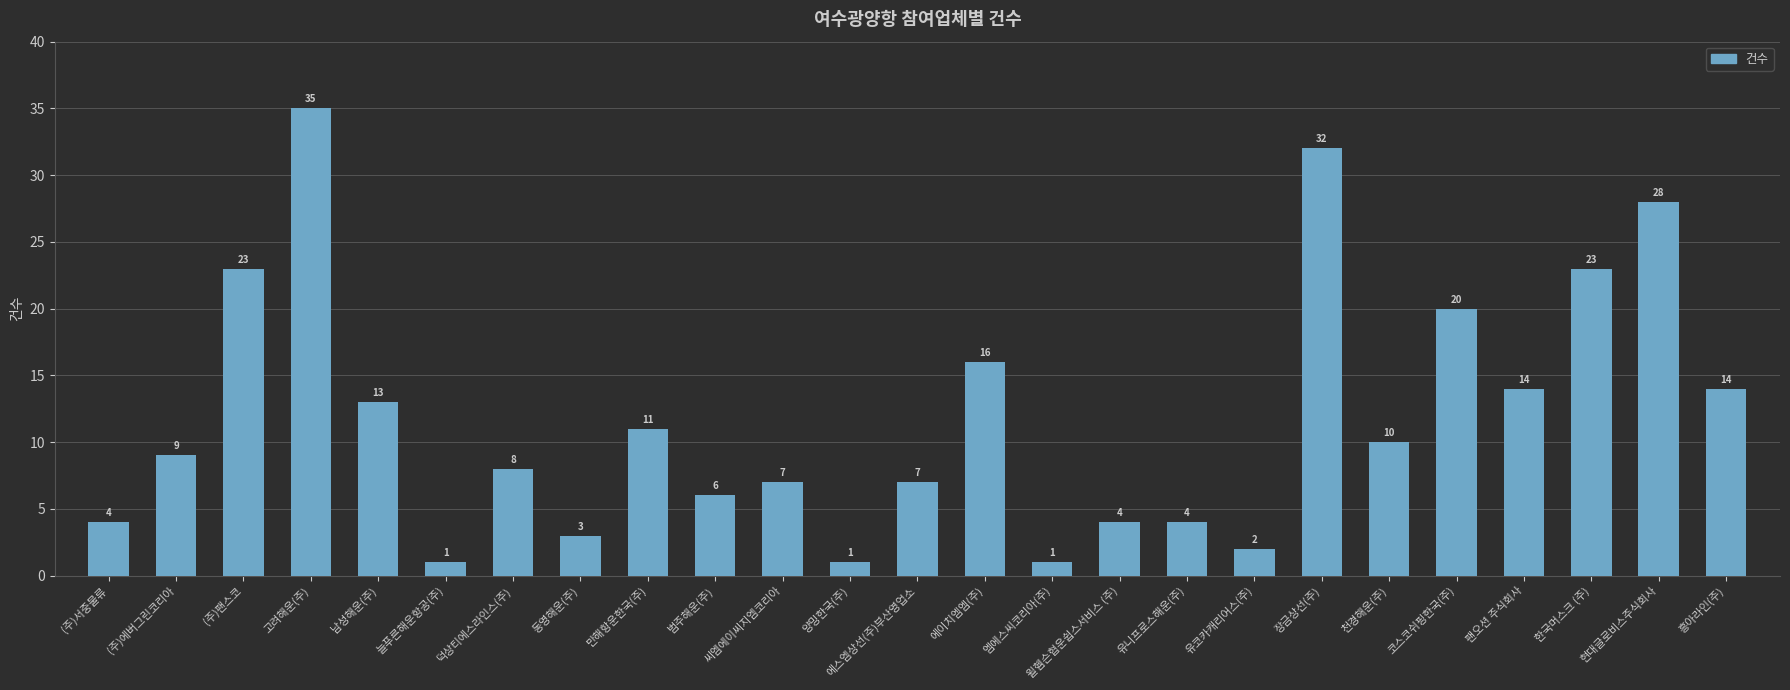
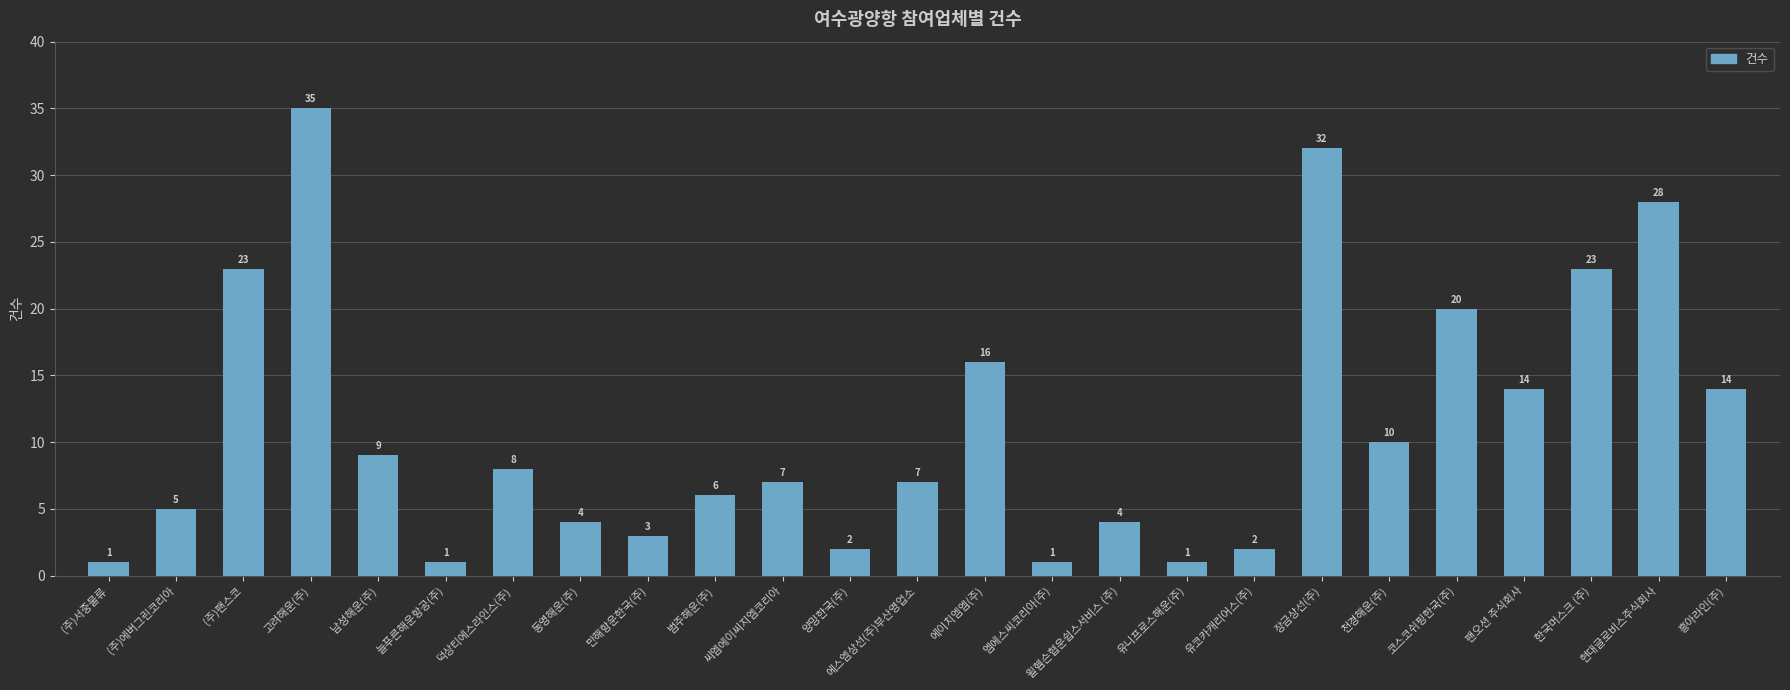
(주)서중물류: 4 -> 1
(주)에버그린코리아: 9 -> 5
남성해운(주): 13 -> 9
동영해운(주): 3 -> 4
만해항운한국(주): 11 -> 3
양밍한국(주): 1 -> 2
유니프로스해운(주): 4 -> 1
